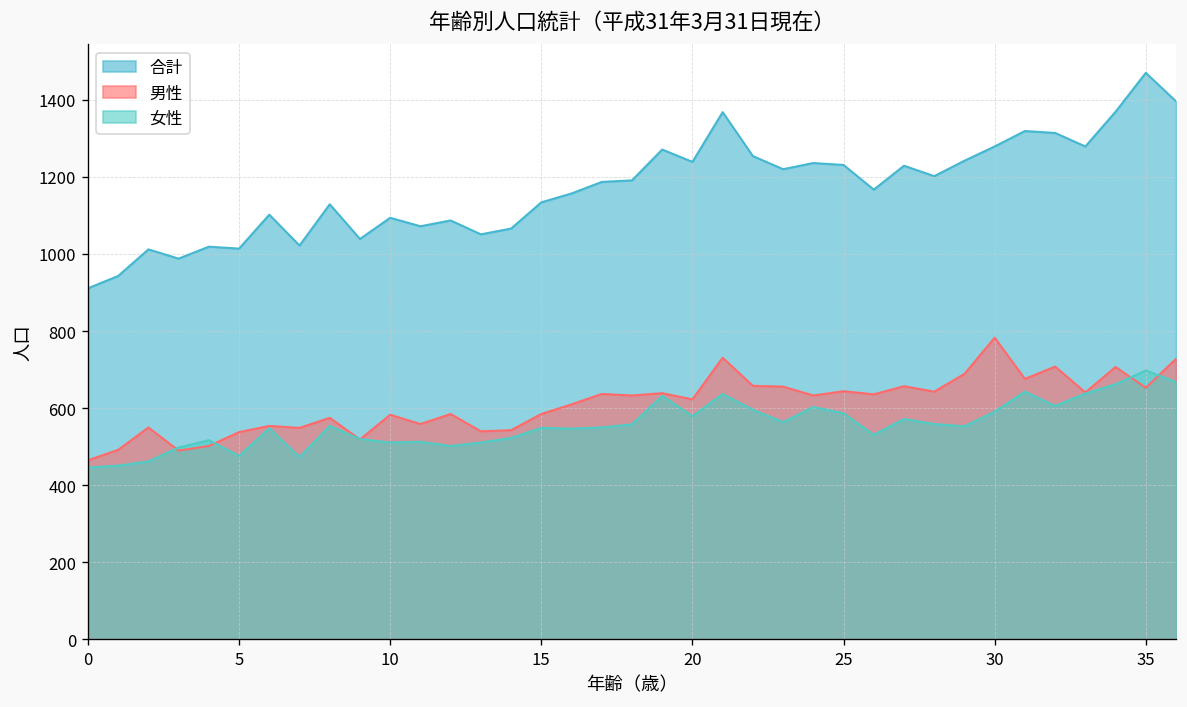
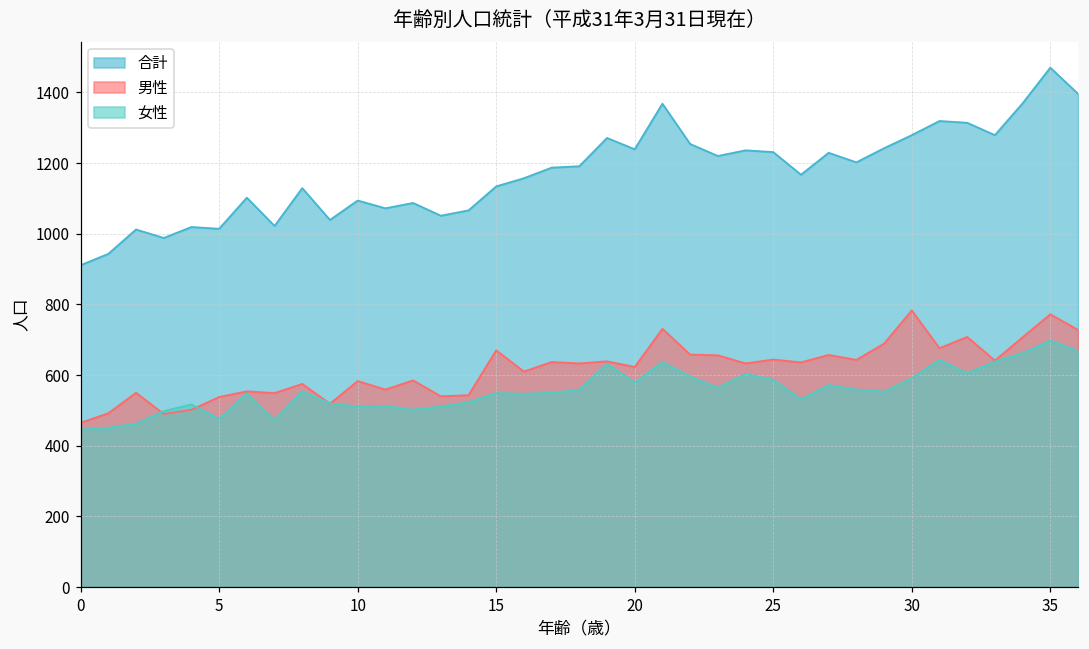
男性, 15: 590 -> 670
男性, 35: 650 -> 770
